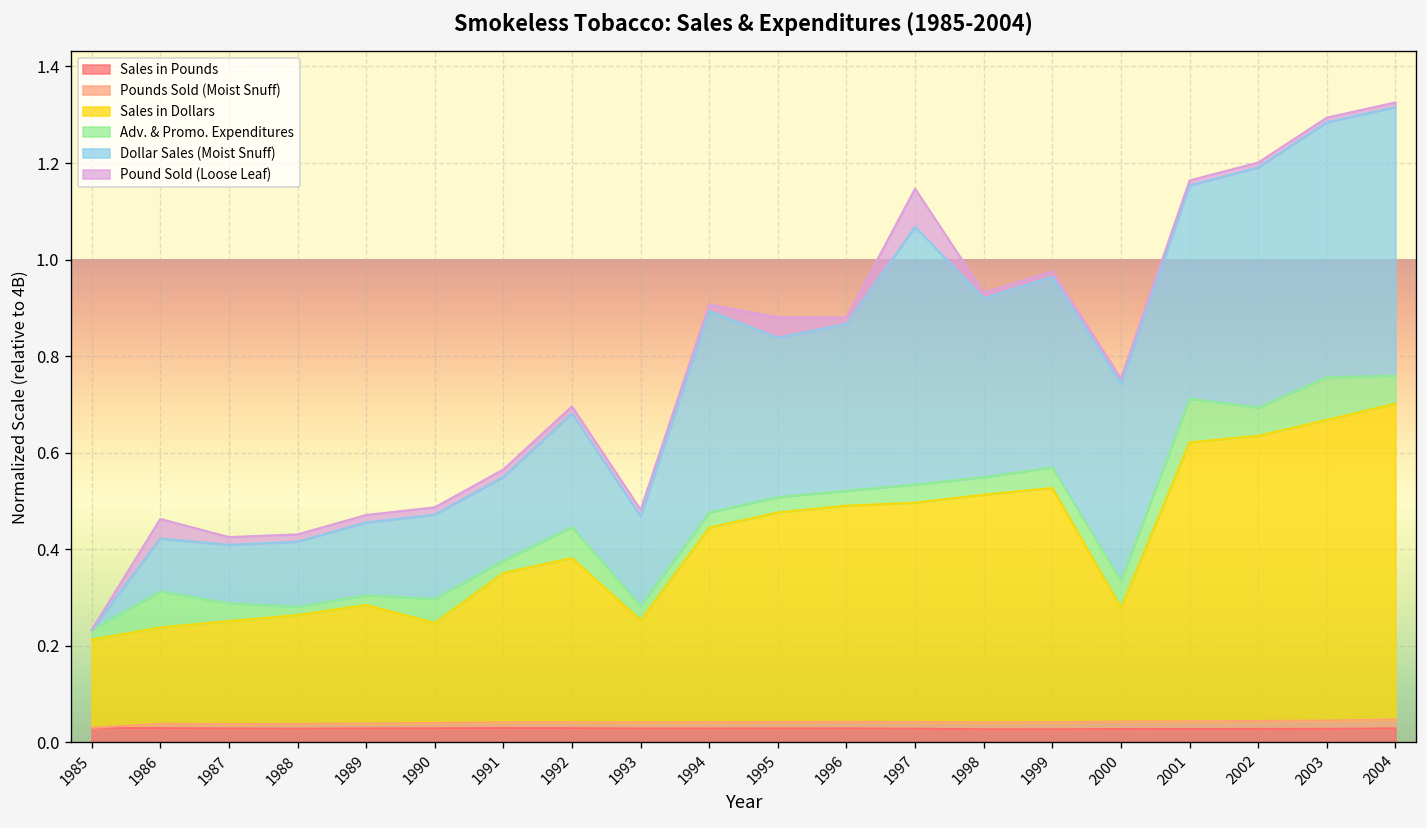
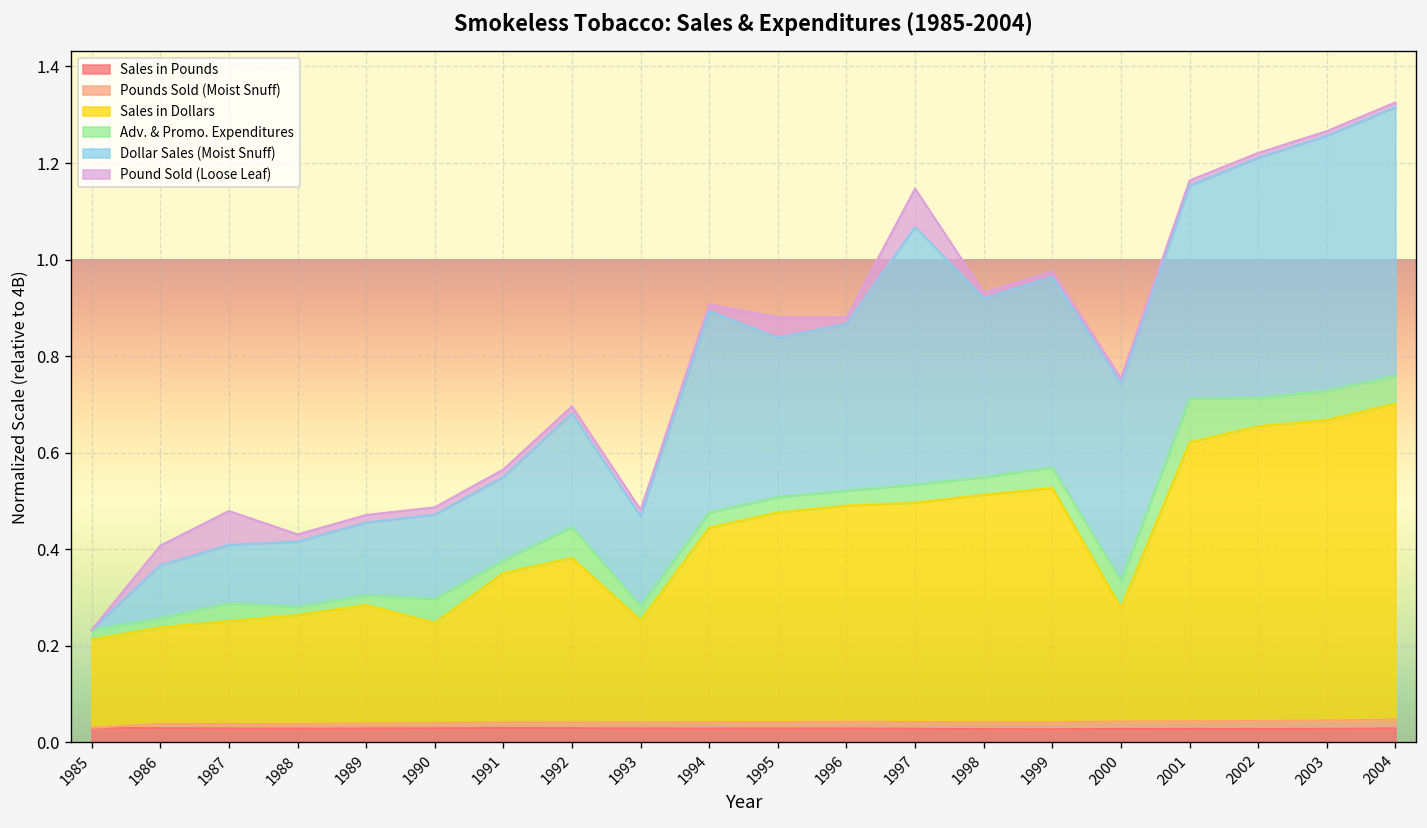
Adv. & Promo. Expenditures, 1986: 0.07 -> 0.02
Pound Sold (Loose Leaf), 1987: 0.02 -> 0.07
Sales in Dollars, 2002: 0.59 -> 0.61
Adv. & Promo. Expenditures, 2003: 0.09 -> 0.06
